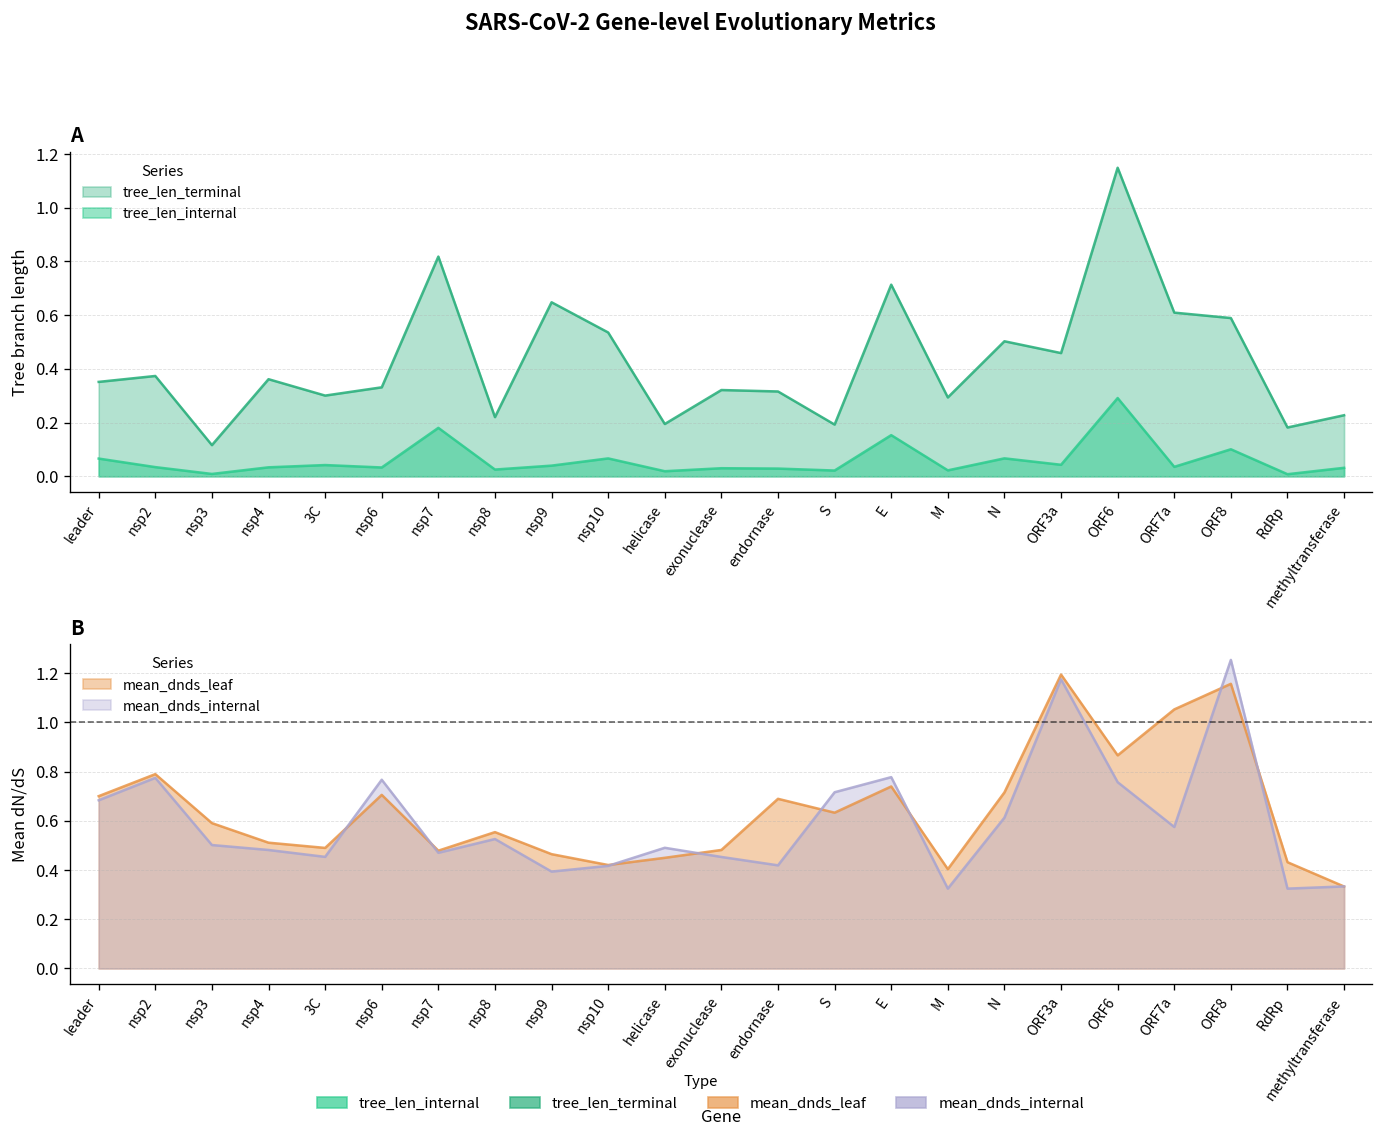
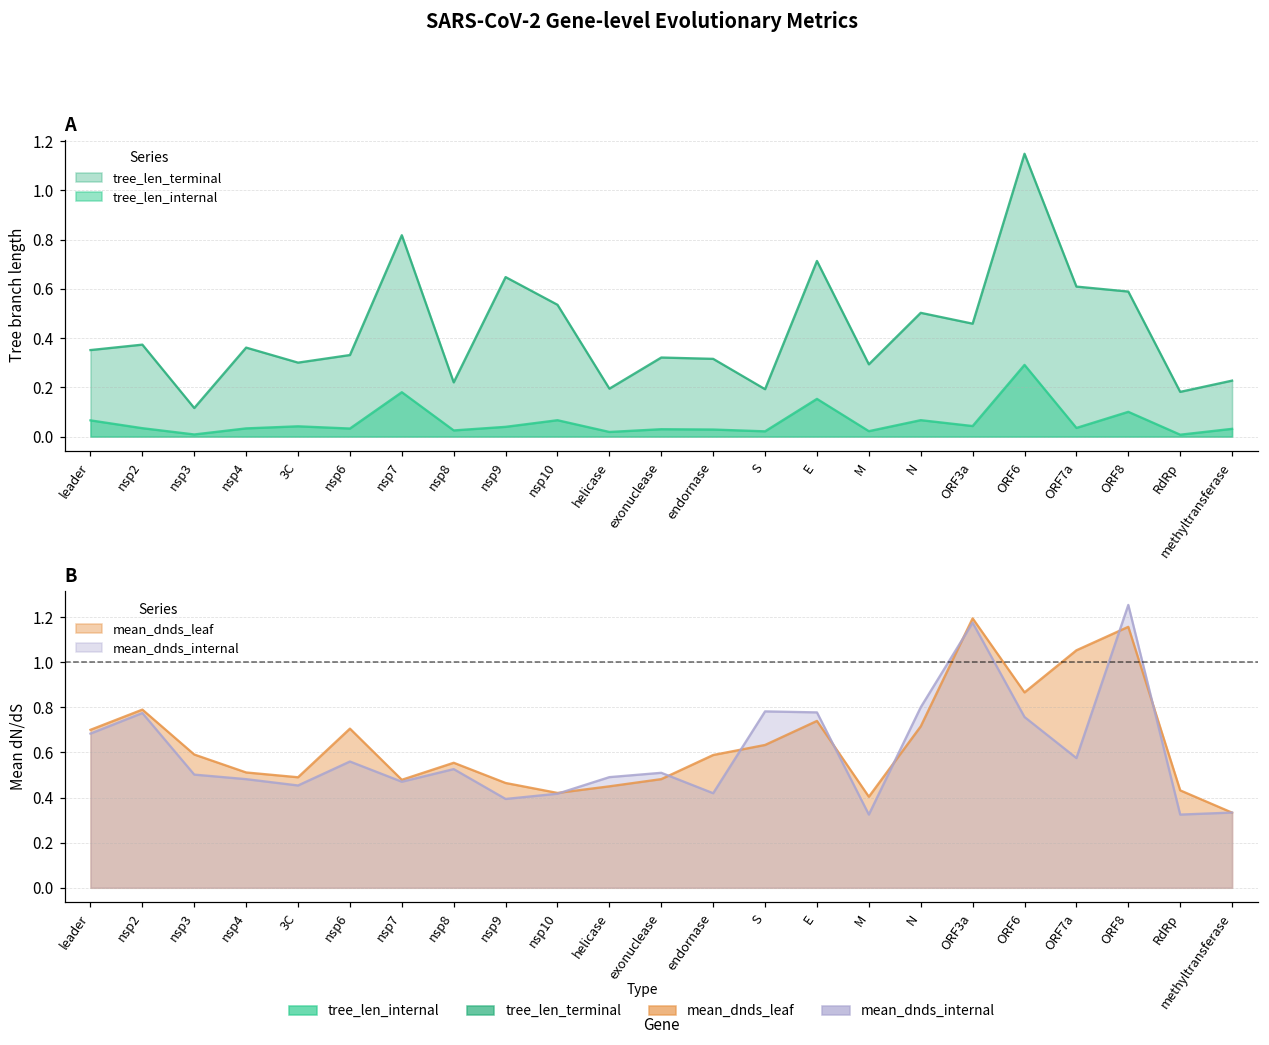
B, mean_dnds_internal, nsp6: 0.77 -> 0.56
B, mean_dnds_internal, exonuclease: 0.45 -> 0.51
B, mean_dnds_leaf, endornase: 0.69 -> 0.59
B, mean_dnds_internal, S: 0.72 -> 0.78
B, mean_dnds_internal, N: 0.61 -> 0.80
